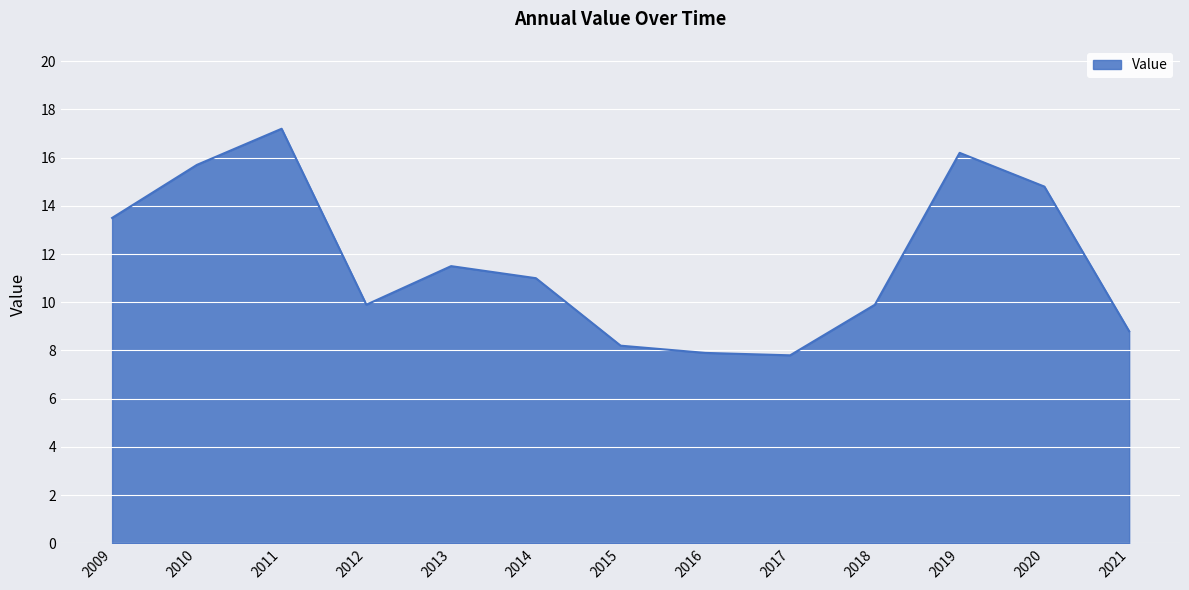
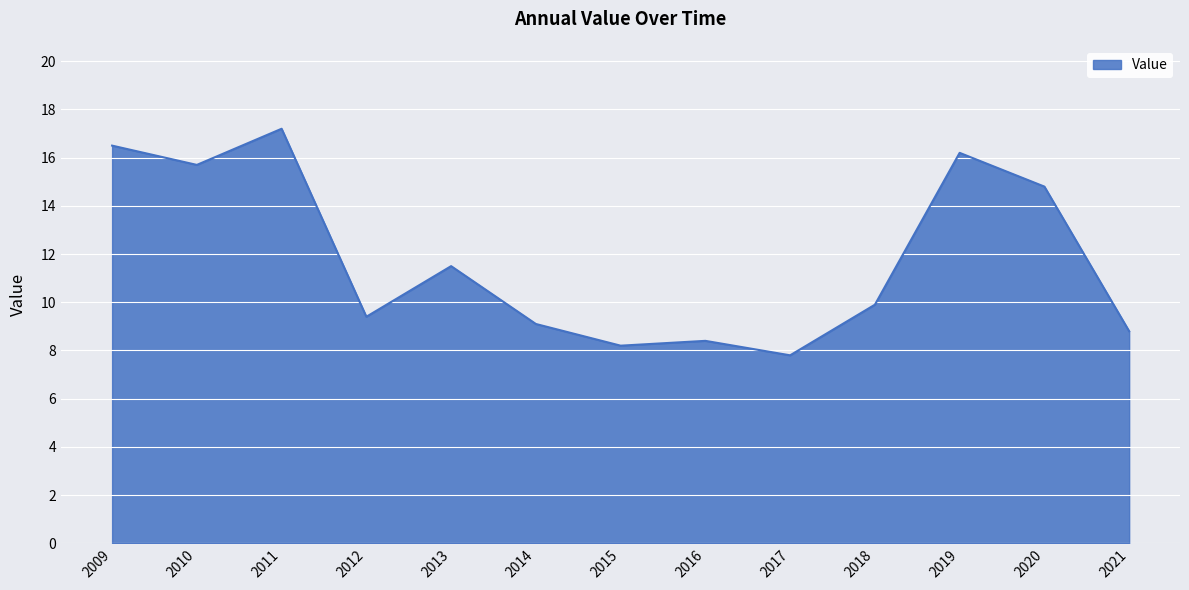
2009: 13.5 -> 16.5
2012: 9.9 -> 9.4
2014: 11.0 -> 9.1
2016: 7.9 -> 8.4
